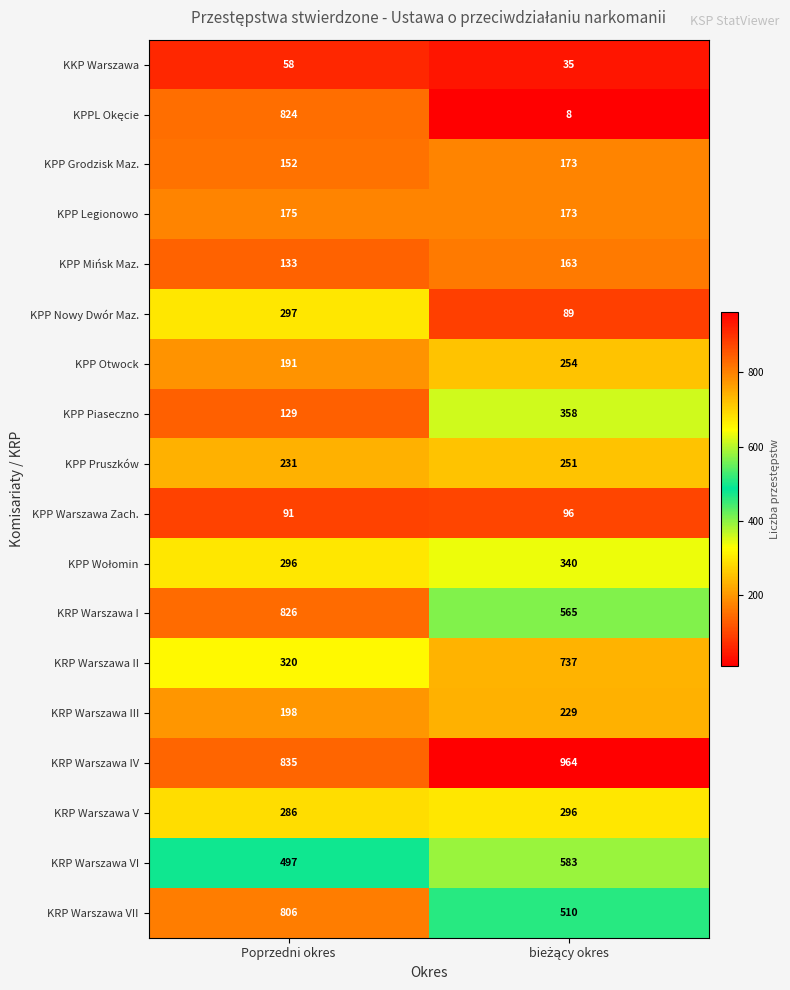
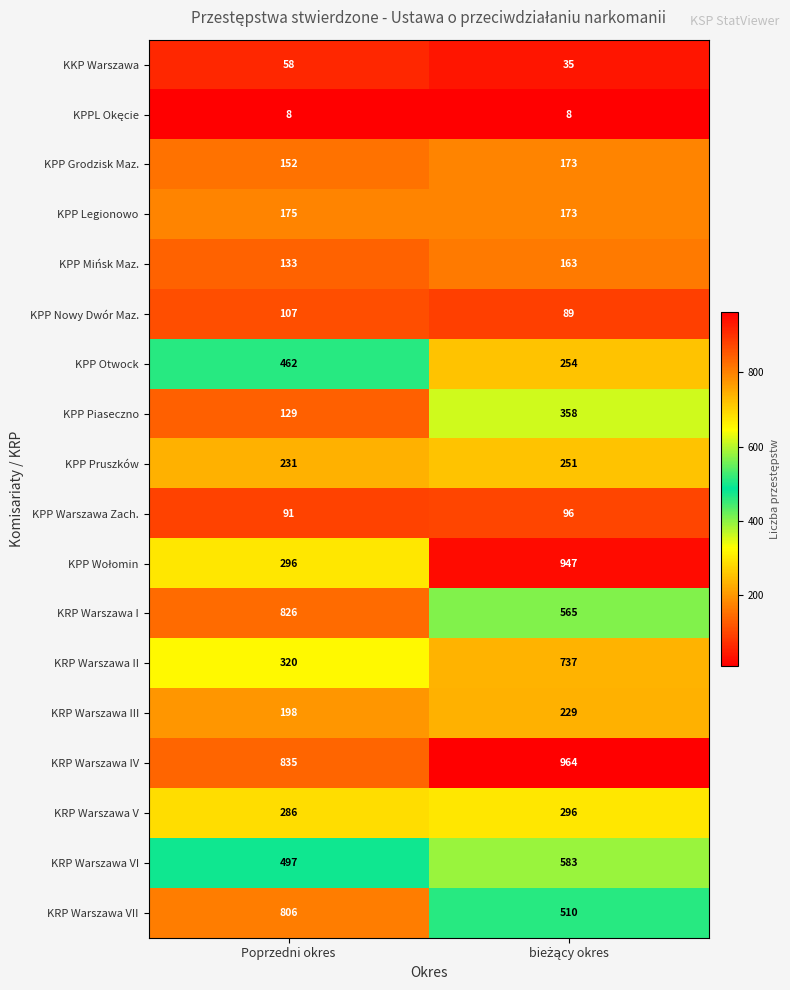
KPPL Okęcie, Poprzedni okres: 824 -> 8
KPP Nowy Dwór Maz., Poprzedni okres: 297 -> 107
KPP Otwock, Poprzedni okres: 191 -> 462
KPP Wołomin, bieżący okres: 340 -> 947
